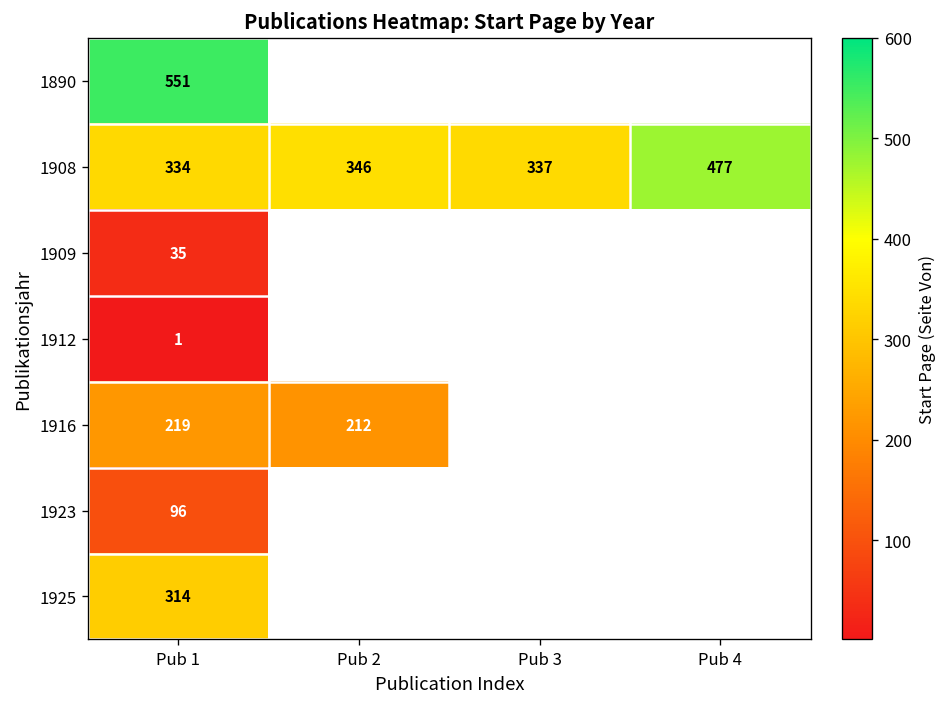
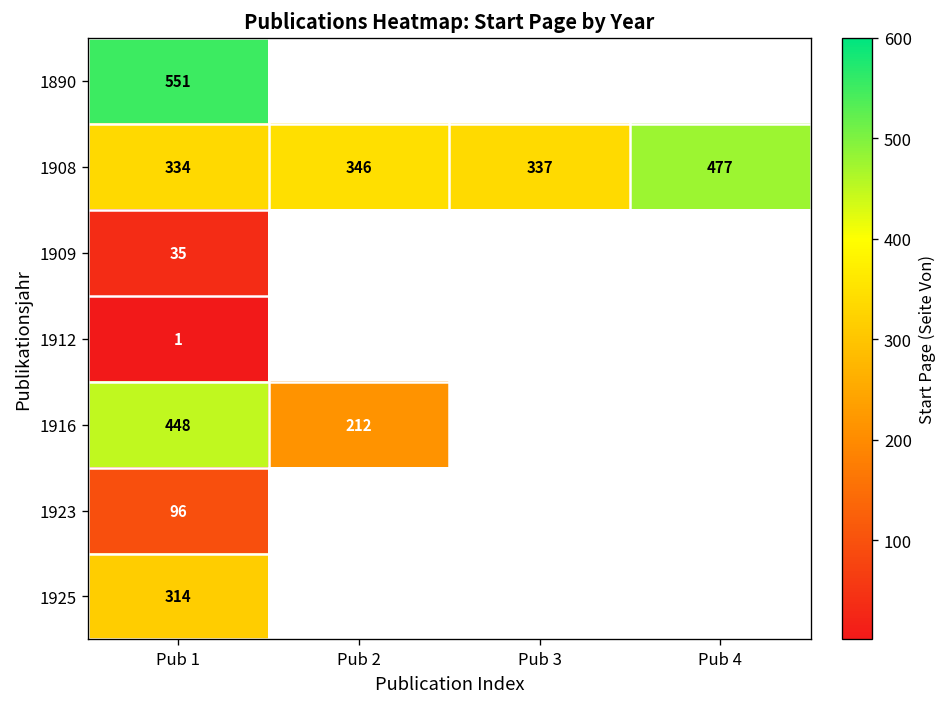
1916, Pub 1: 219 -> 448
